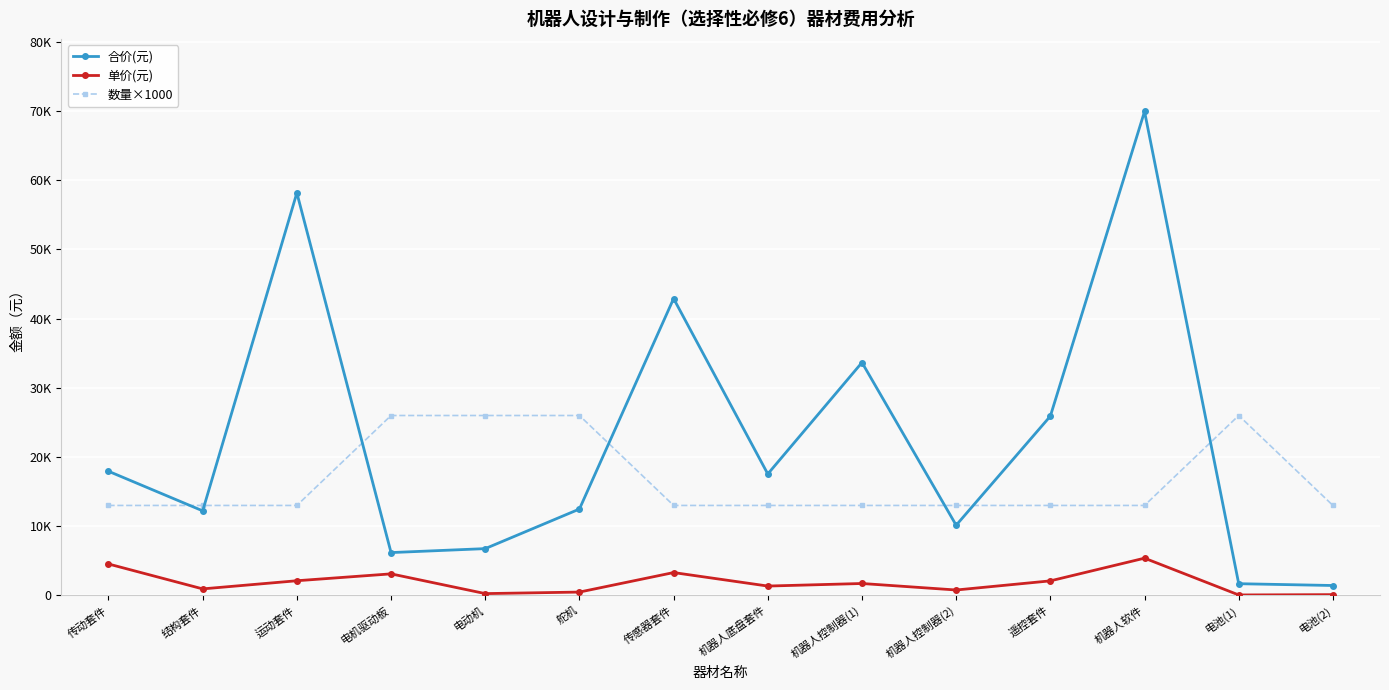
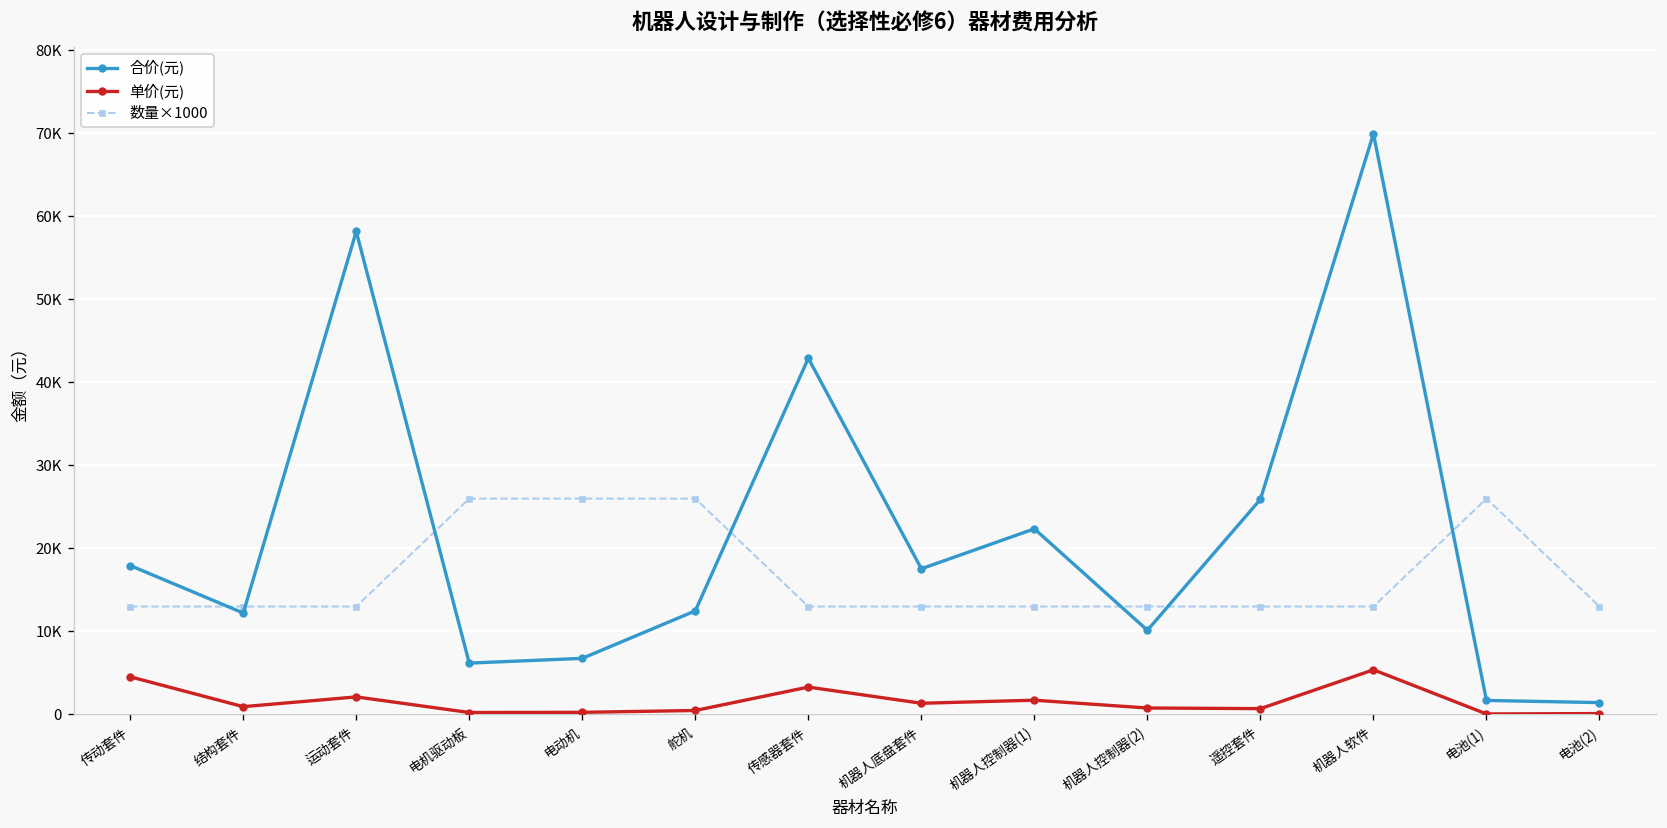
单价(元), 电机驱动板: 3000 -> 0
合价(元), 机器人控制器(1): 34000 -> 22000
单价(元), 遥控套件: 2000 -> 1000
